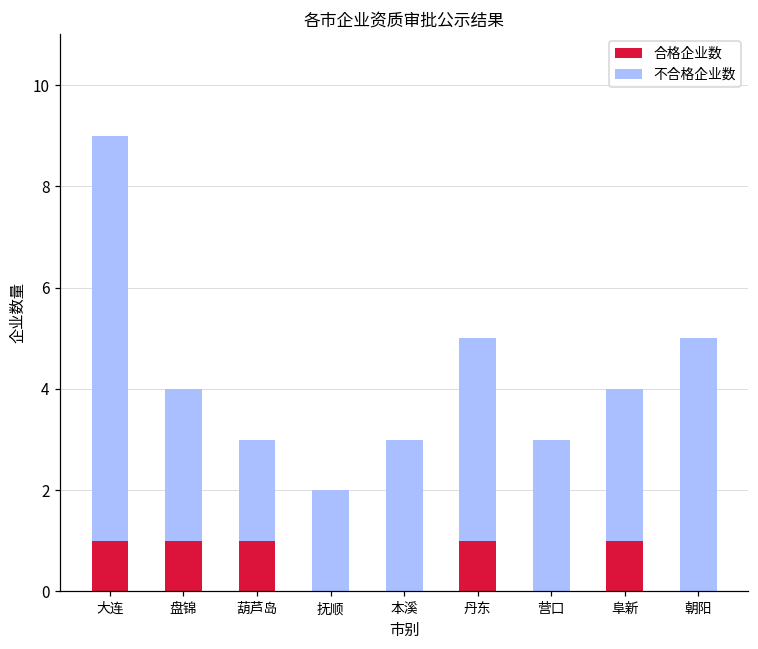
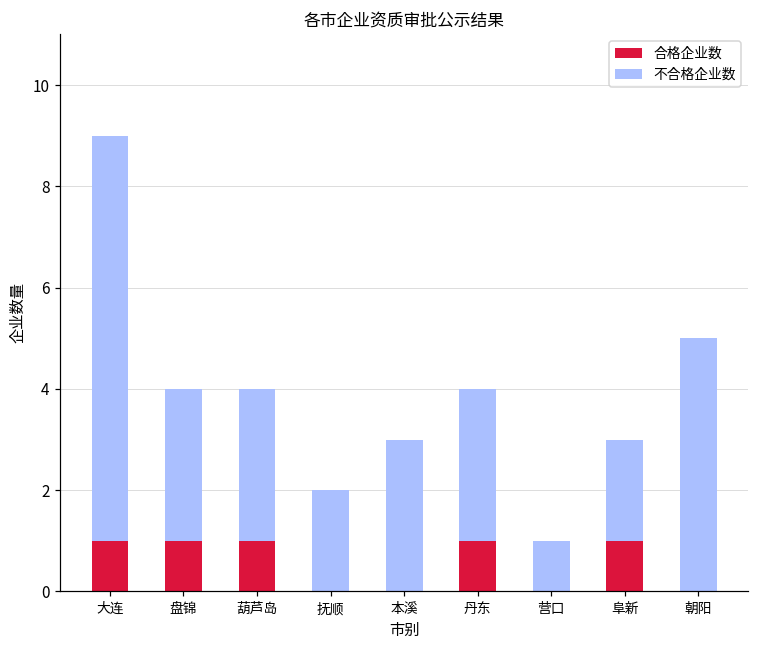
不合格企业数, 葫芦岛: 2 -> 3
不合格企业数, 丹东: 4 -> 3
不合格企业数, 营口: 3 -> 1
不合格企业数, 阜新: 3 -> 2
